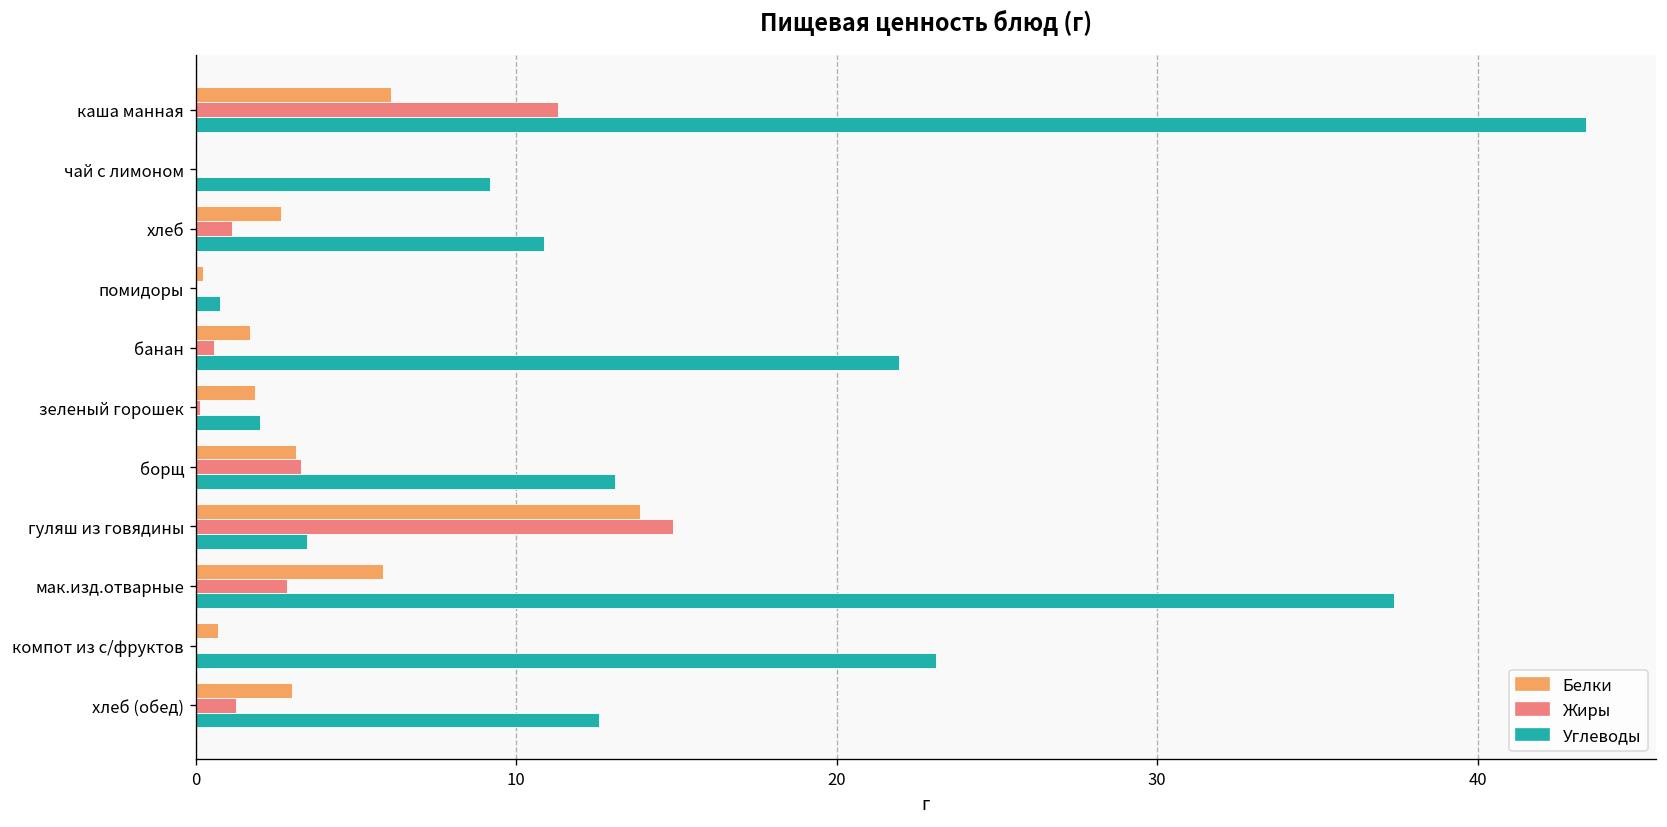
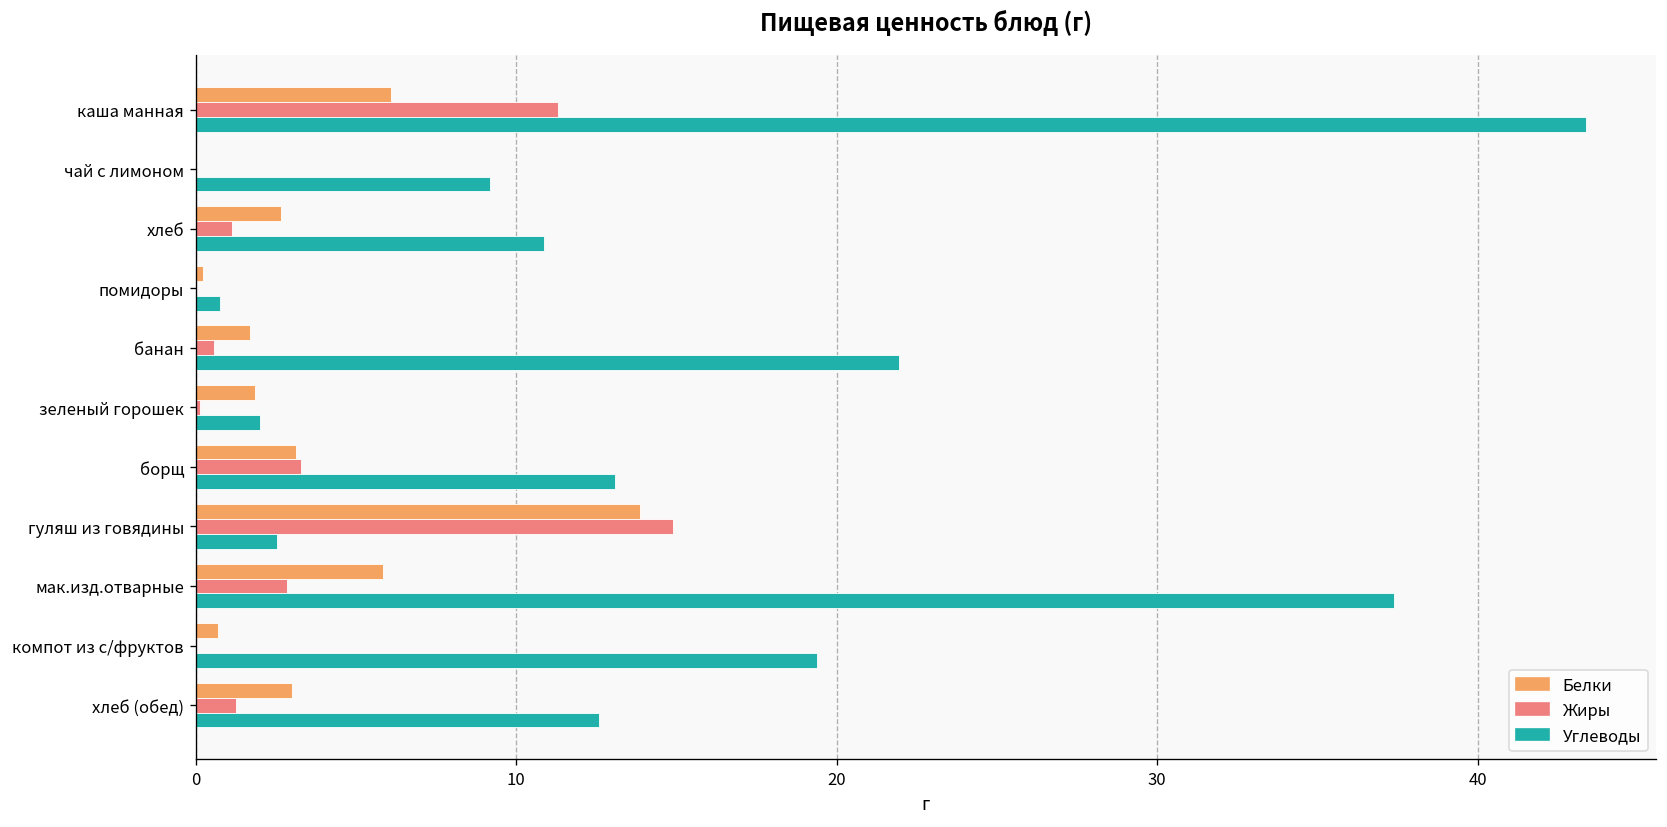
Углеводы, гуляш из говядины: 3.5 -> 2.6
Углеводы, компот из с/фруктов: 23.1 -> 19.4
